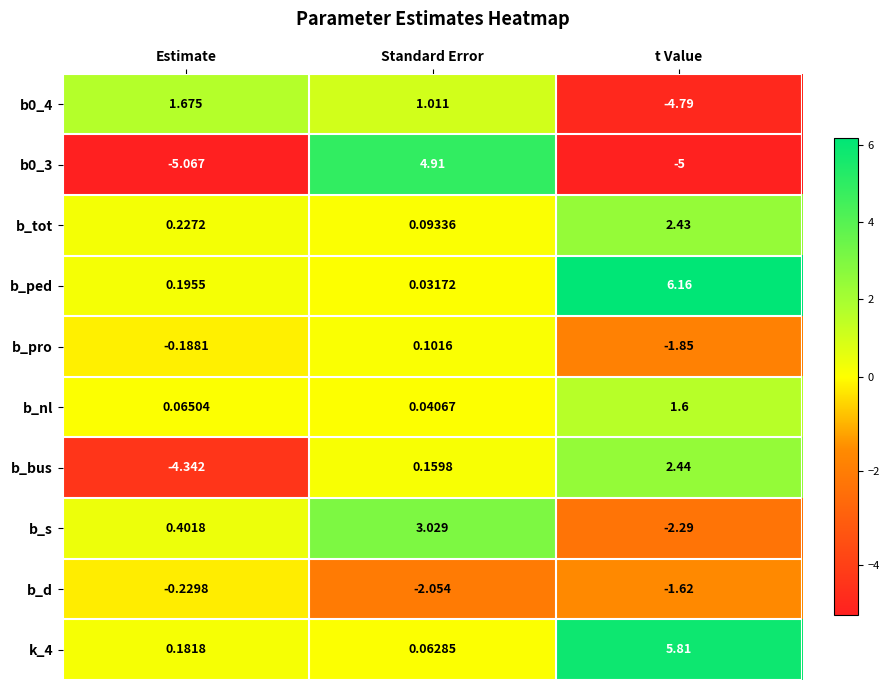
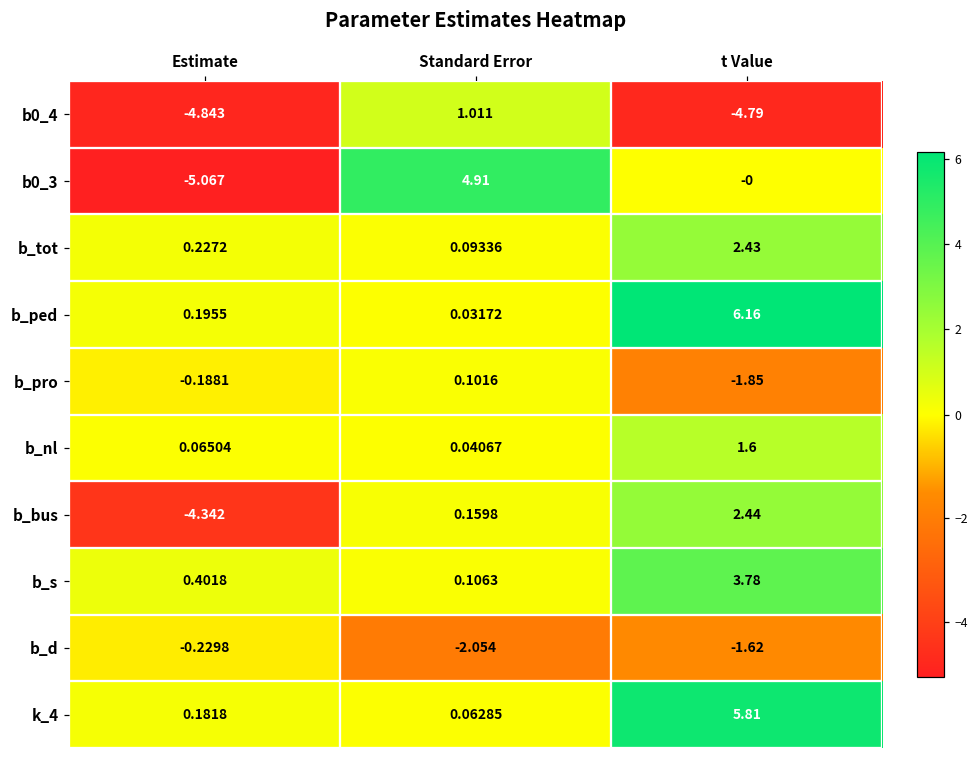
b0_4, Estimate: 1.675 -> -4.843
b0_3, t Value: -5 -> -0
b_s, Standard Error: 3.029 -> 0.1063
b_s, t Value: -2.29 -> 3.78
